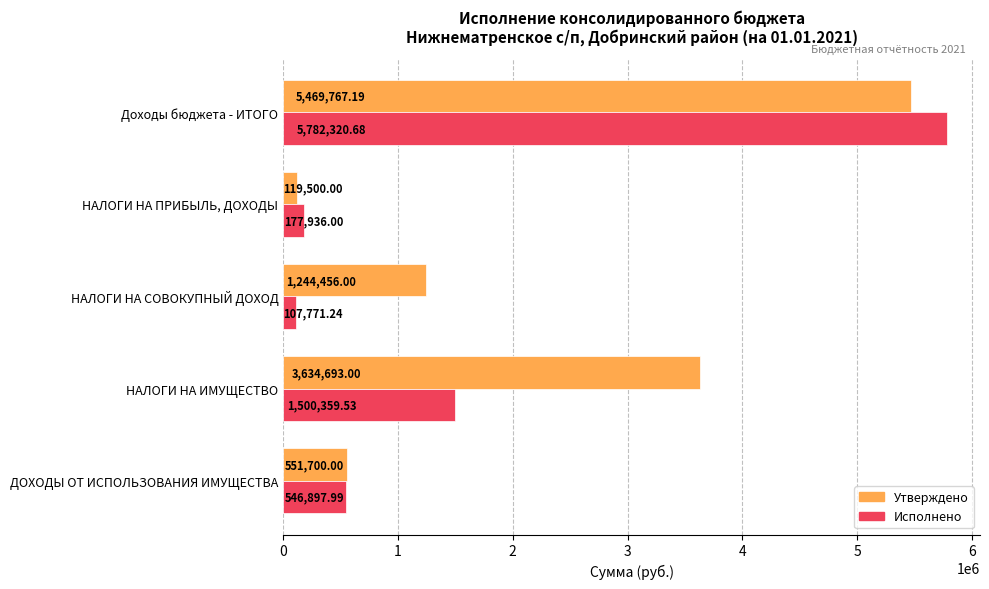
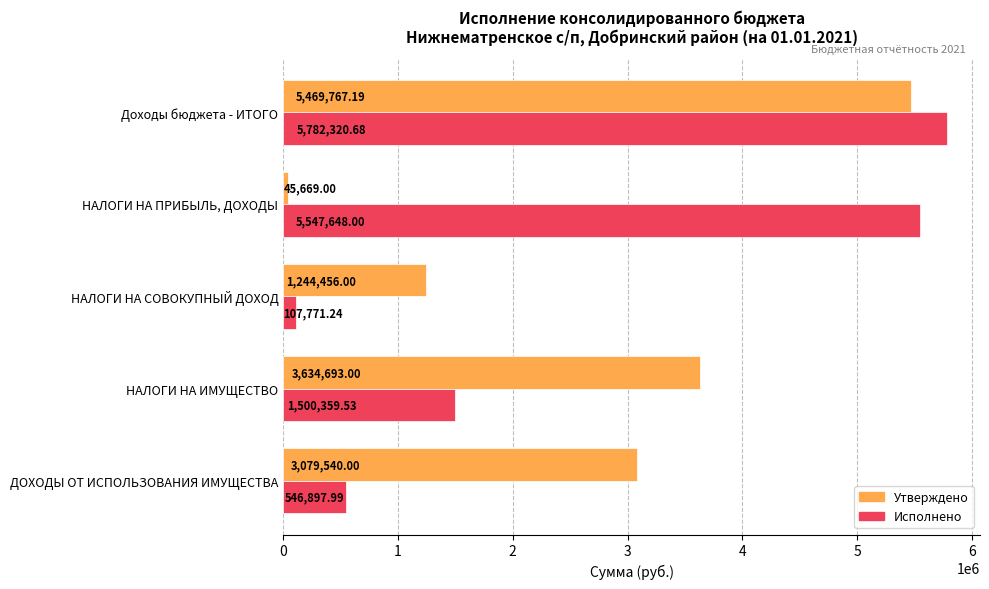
Утверждено, НАЛОГИ НА ПРИБЫЛЬ, ДОХОДЫ: 119,500.00 -> 45,669.00
Исполнено, НАЛОГИ НА ПРИБЫЛЬ, ДОХОДЫ: 177,936.00 -> 5,547,648.00
Утверждено, ДОХОДЫ ОТ ИСПОЛЬЗОВАНИЯ ИМУЩЕСТВА: 551,700.00 -> 3,079,540.00
